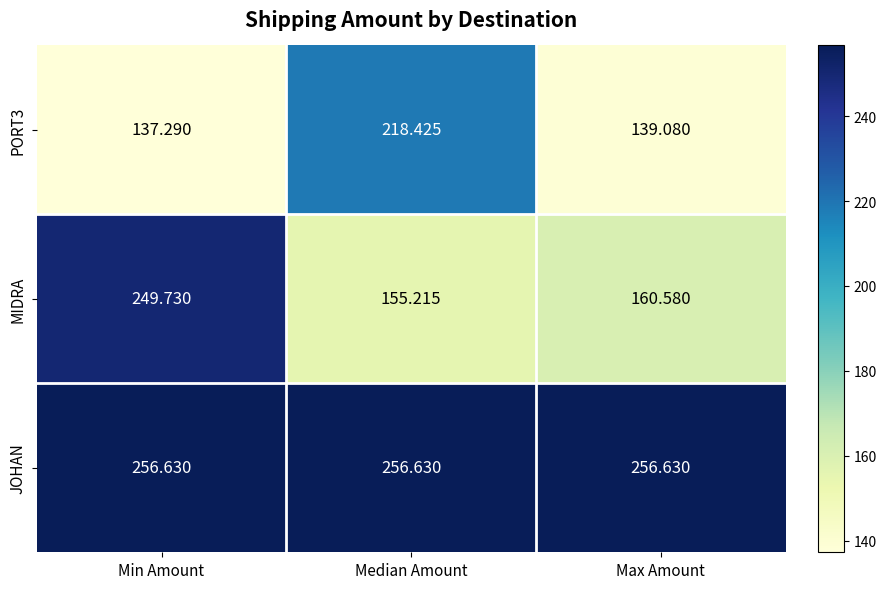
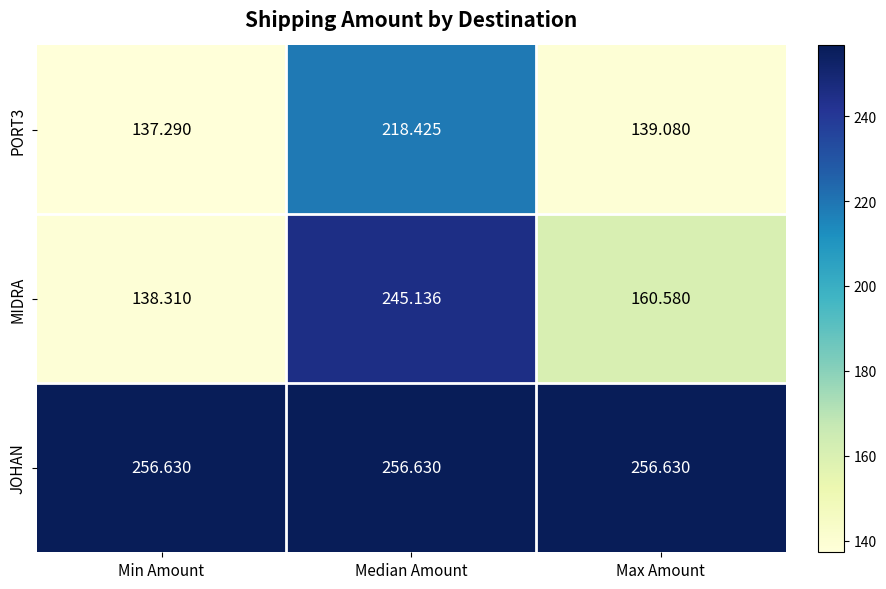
MIDRA, Min Amount: 249.730 -> 138.310
MIDRA, Median Amount: 155.215 -> 245.136
